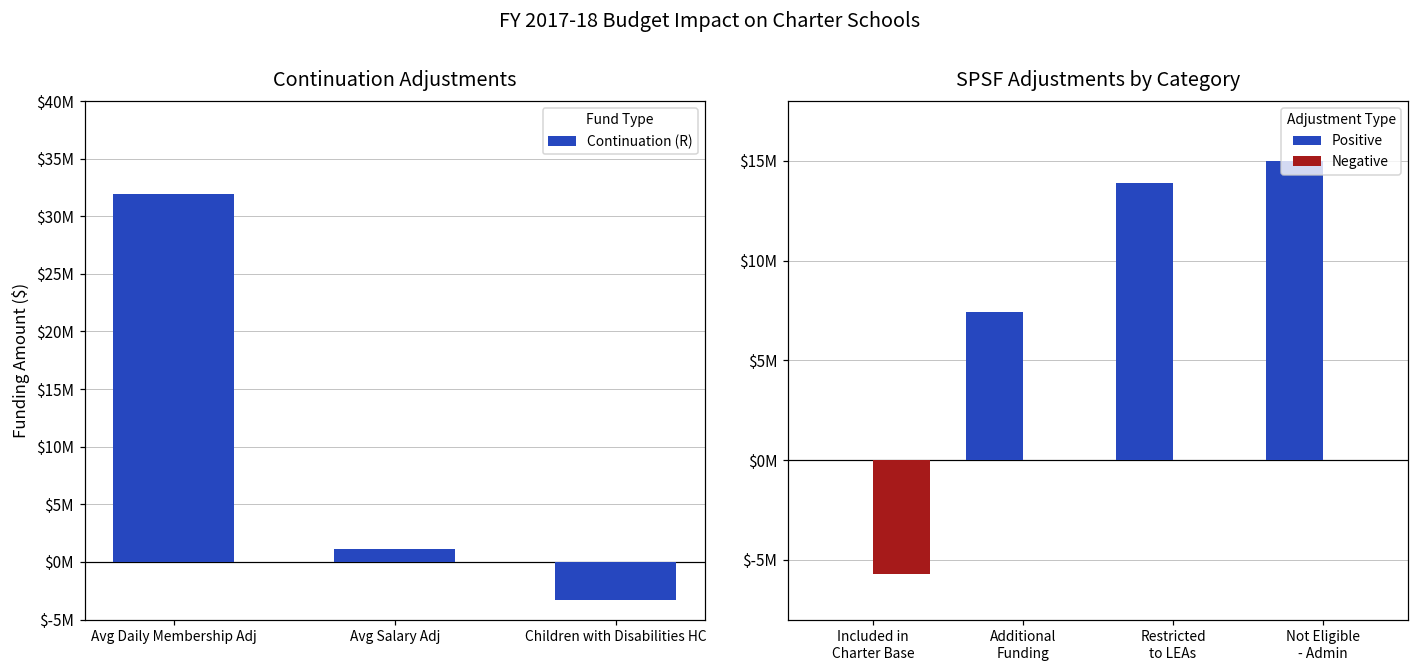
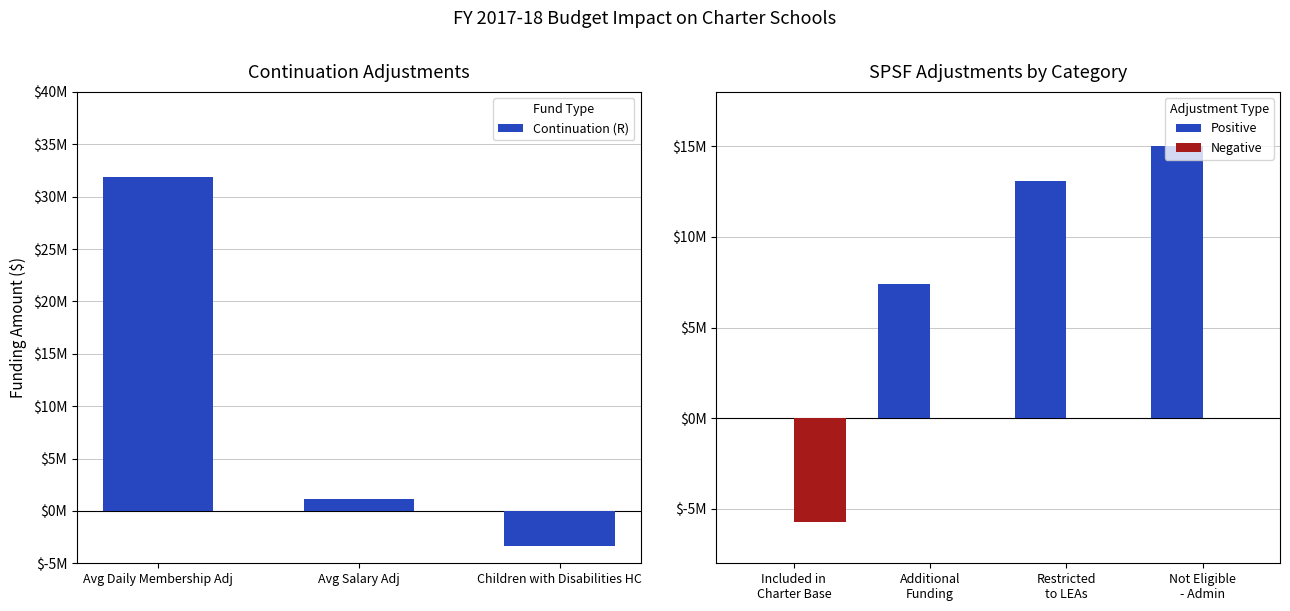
SPSF Adjustments by Category, Positive, Restricted to LEAs: $13900000 -> $13100000
